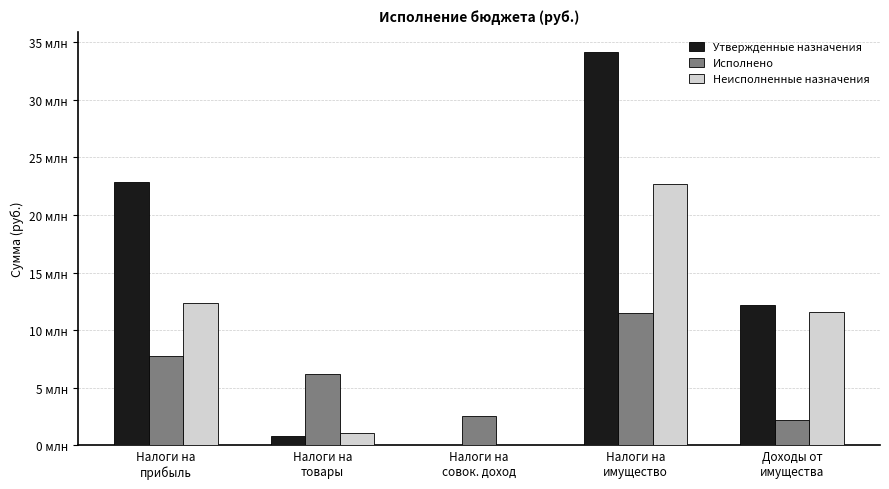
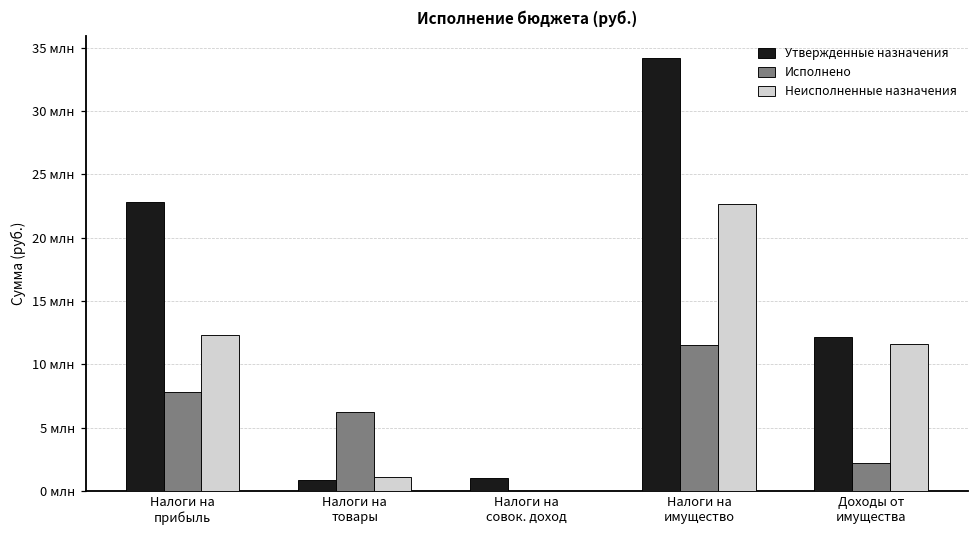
Утвержденные назначения, Налоги на совок. доход: 0.0 млн -> 1.1 млн
Исполнено, Налоги на совок. доход: 2.5 млн -> 0.0 млн
